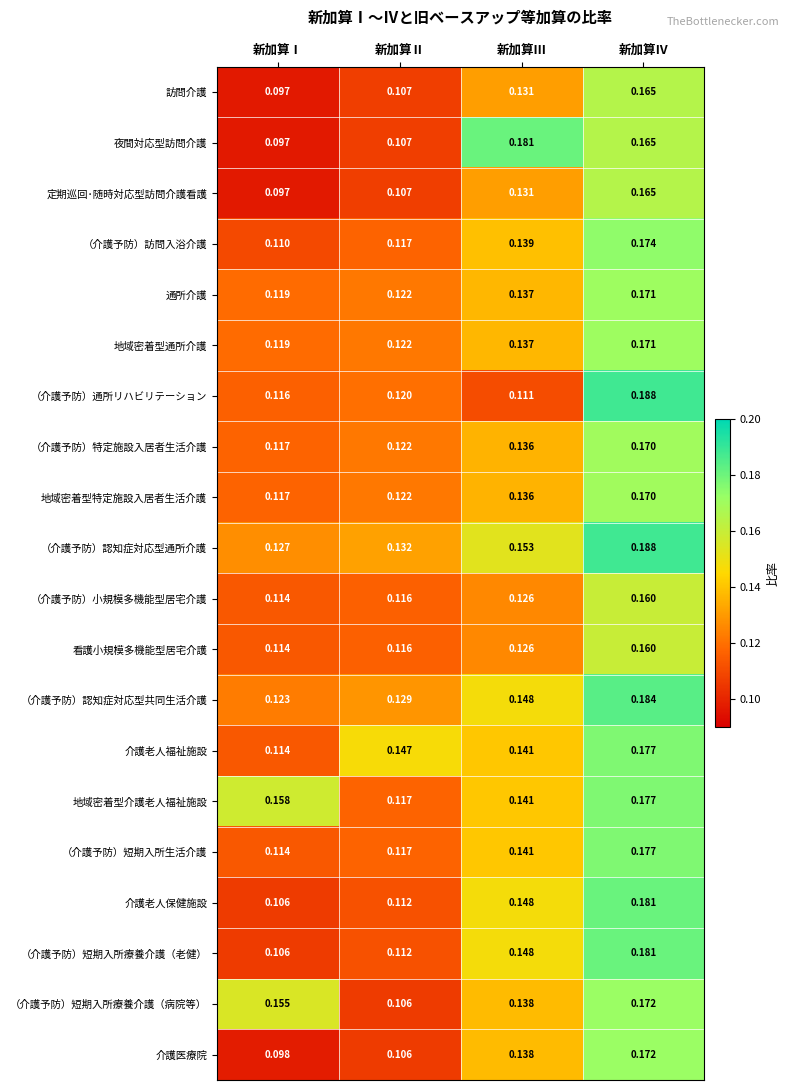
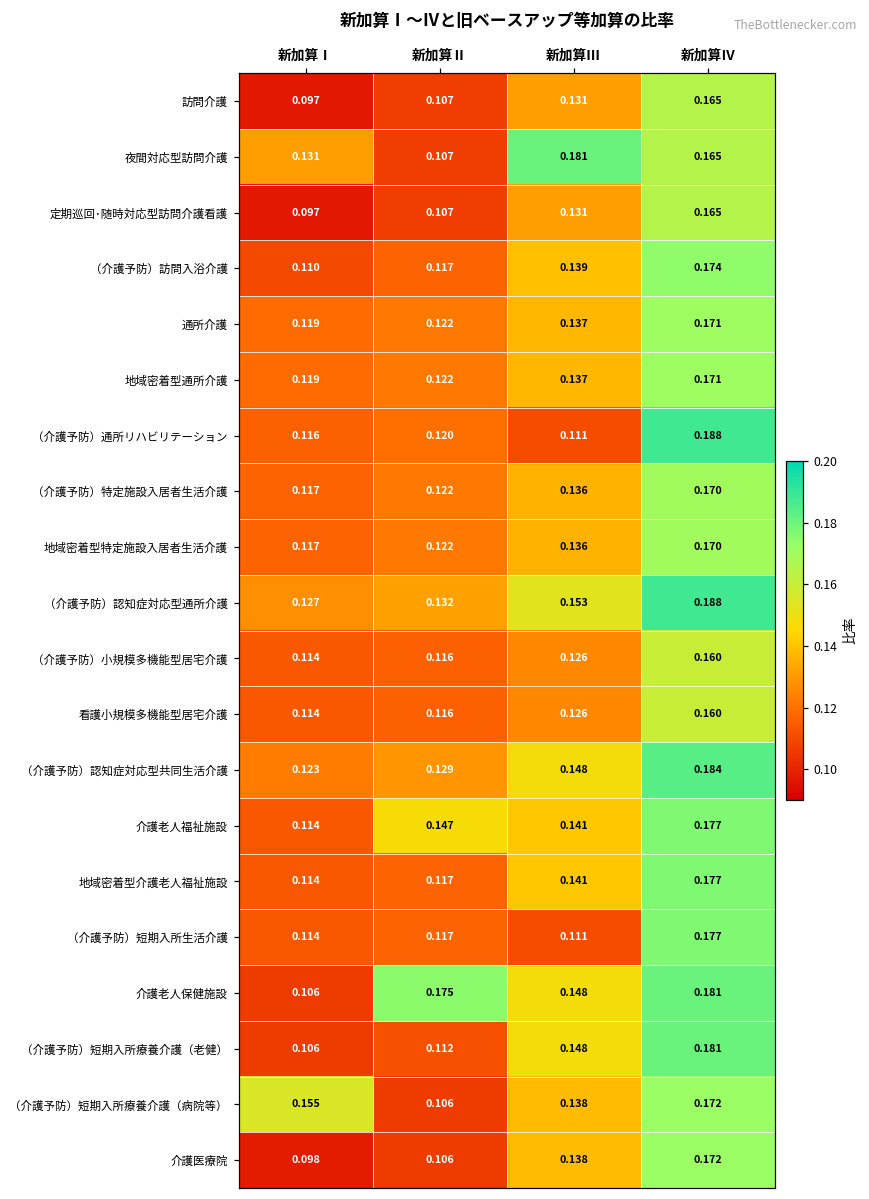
夜間対応型訪問介護, 新加算Ⅰ: 0.097 -> 0.131
地域密着型介護老人福祉施設, 新加算Ⅰ: 0.158 -> 0.114
（介護予防）短期入所生活介護, 新加算Ⅲ: 0.141 -> 0.111
介護老人保健施設, 新加算Ⅱ: 0.112 -> 0.175
